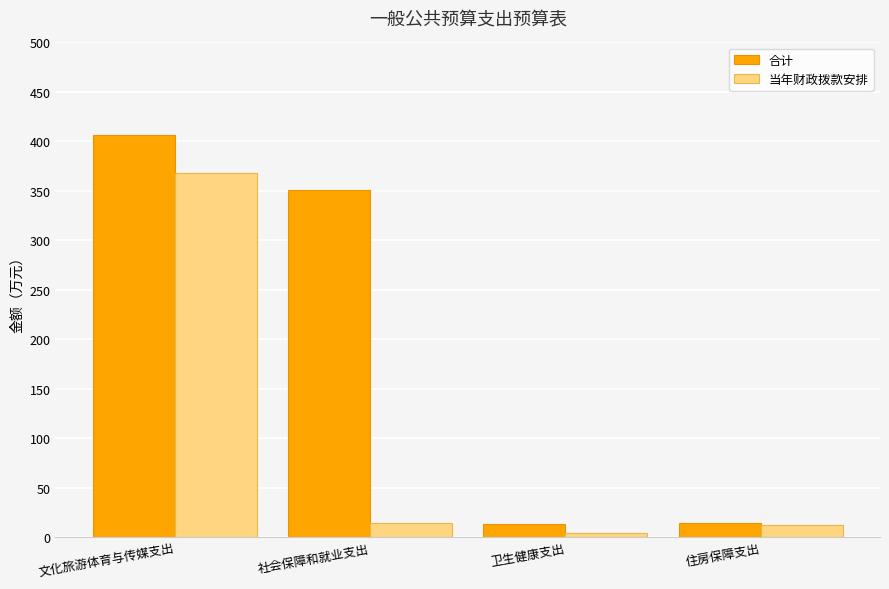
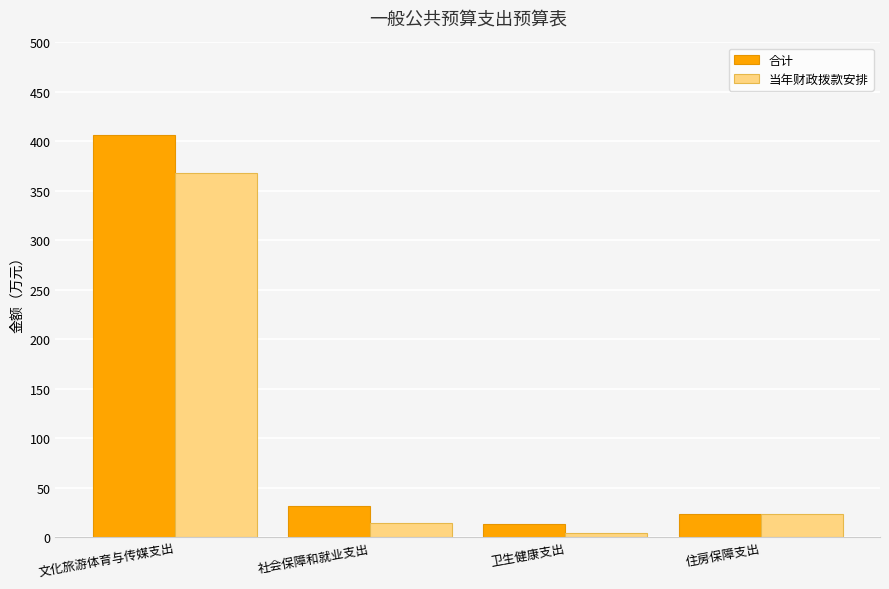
合计, 社会保障和就业支出: 350 -> 30
合计, 住房保障支出: 10 -> 20
当年财政拨款安排, 住房保障支出: 10 -> 20
